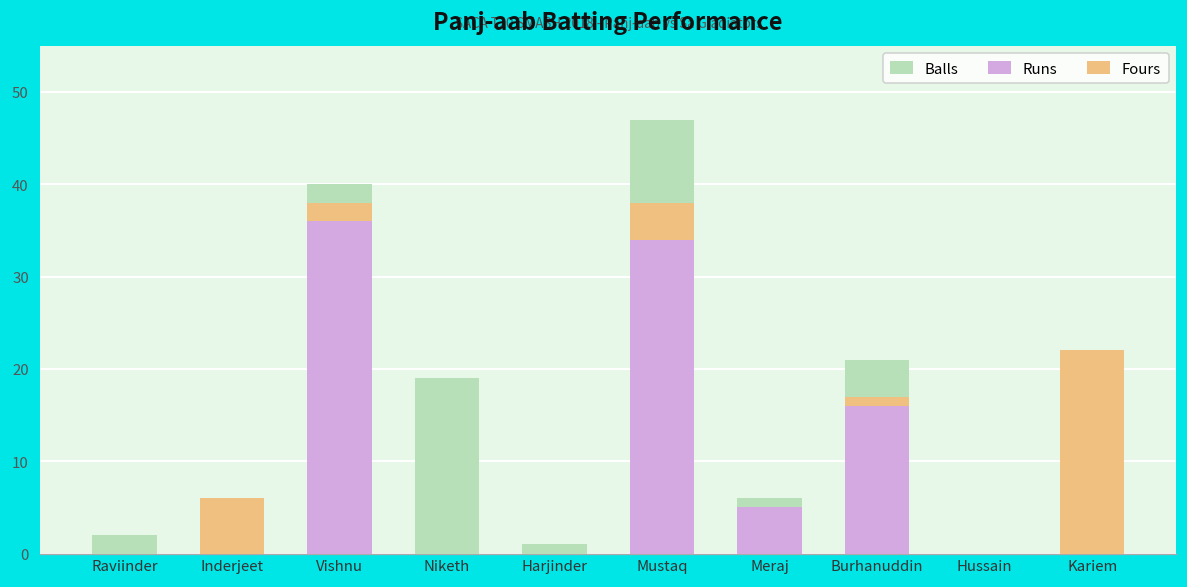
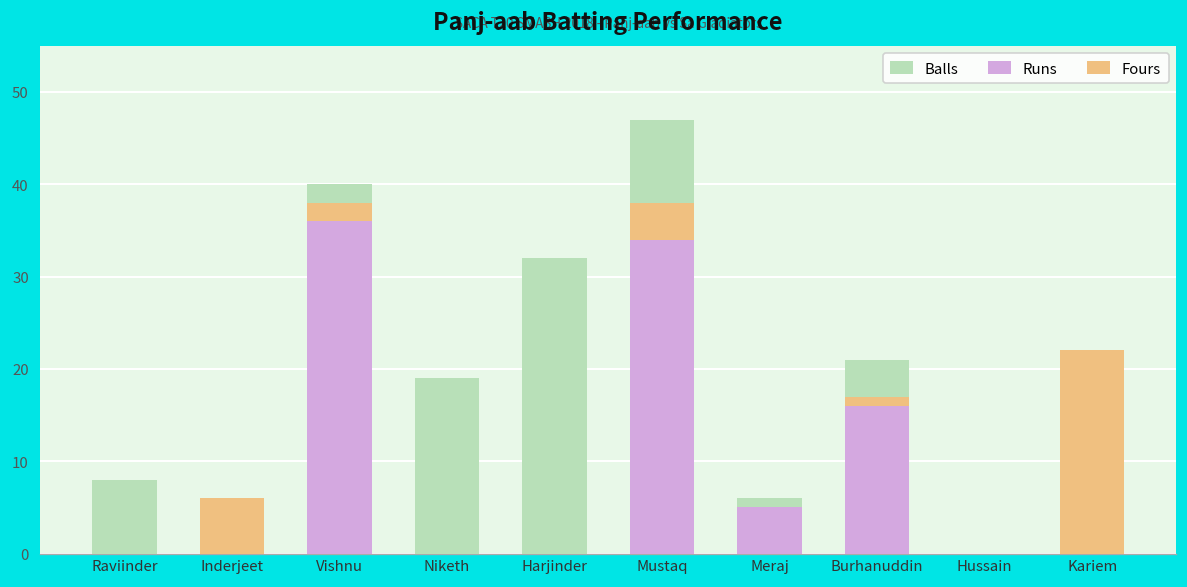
Balls, Raviinder: 2 -> 8
Balls, Harjinder: 1 -> 32
